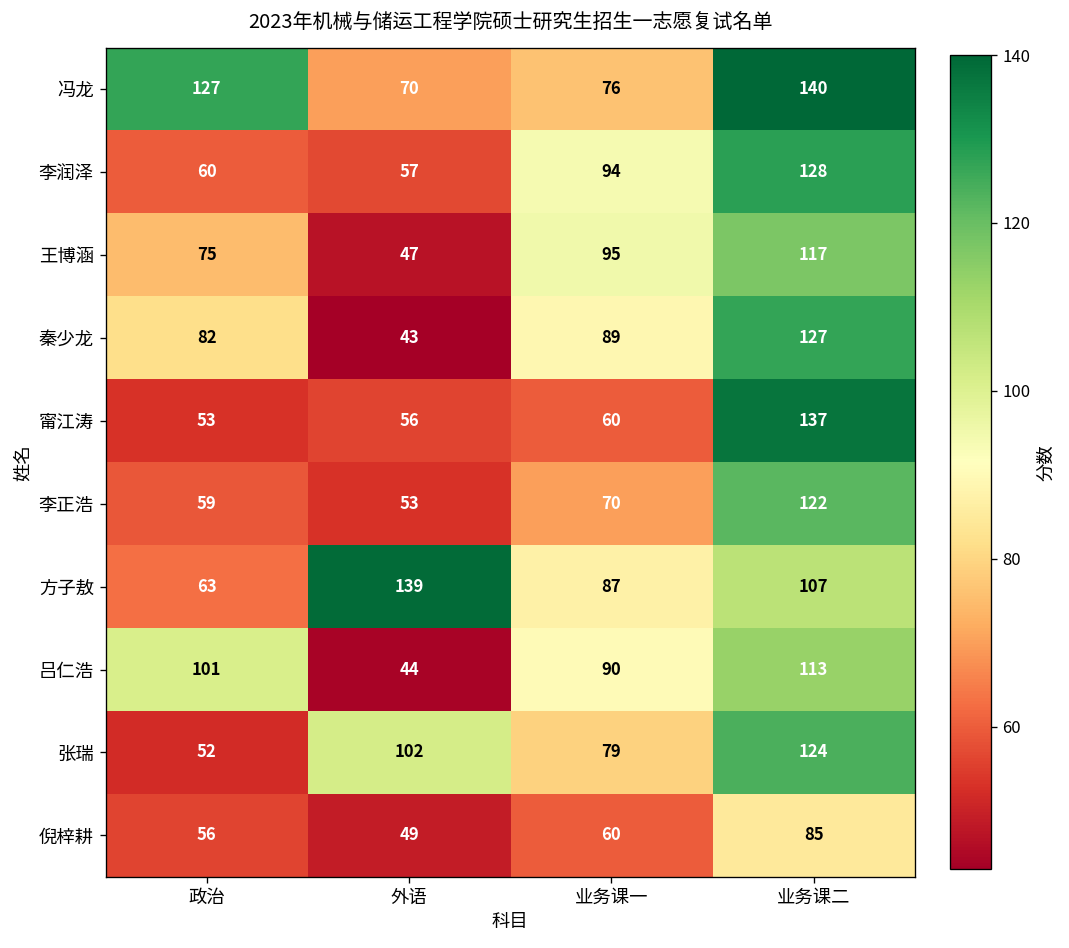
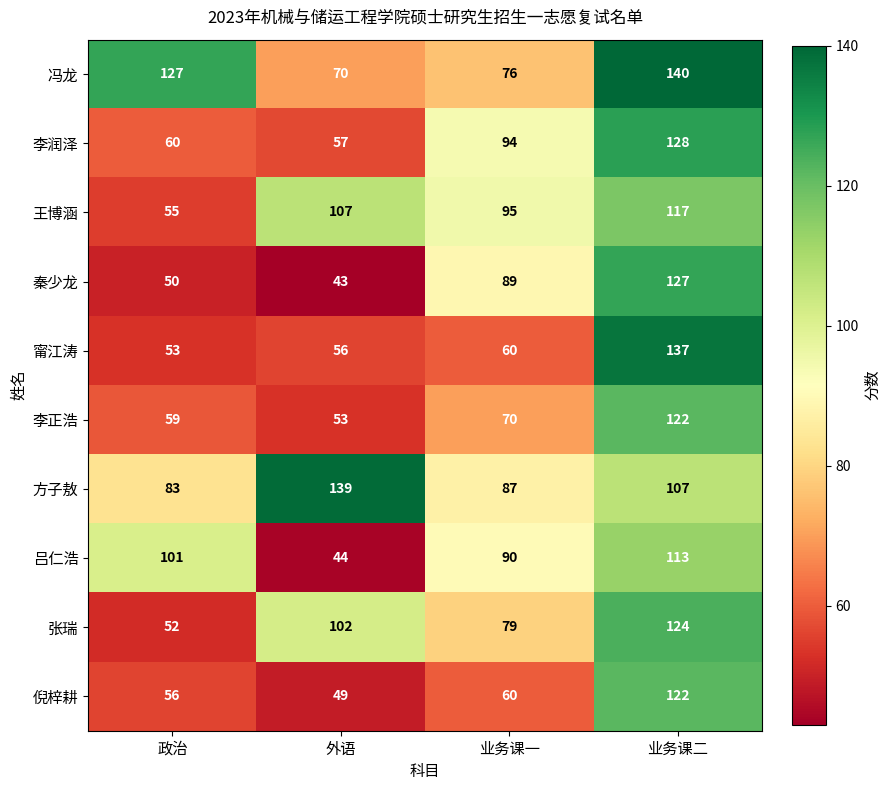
王博涵, 政治: 75 -> 55
王博涵, 外语: 47 -> 107
秦少龙, 政治: 82 -> 50
方子敖, 政治: 63 -> 83
倪梓耕, 业务课二: 85 -> 122
